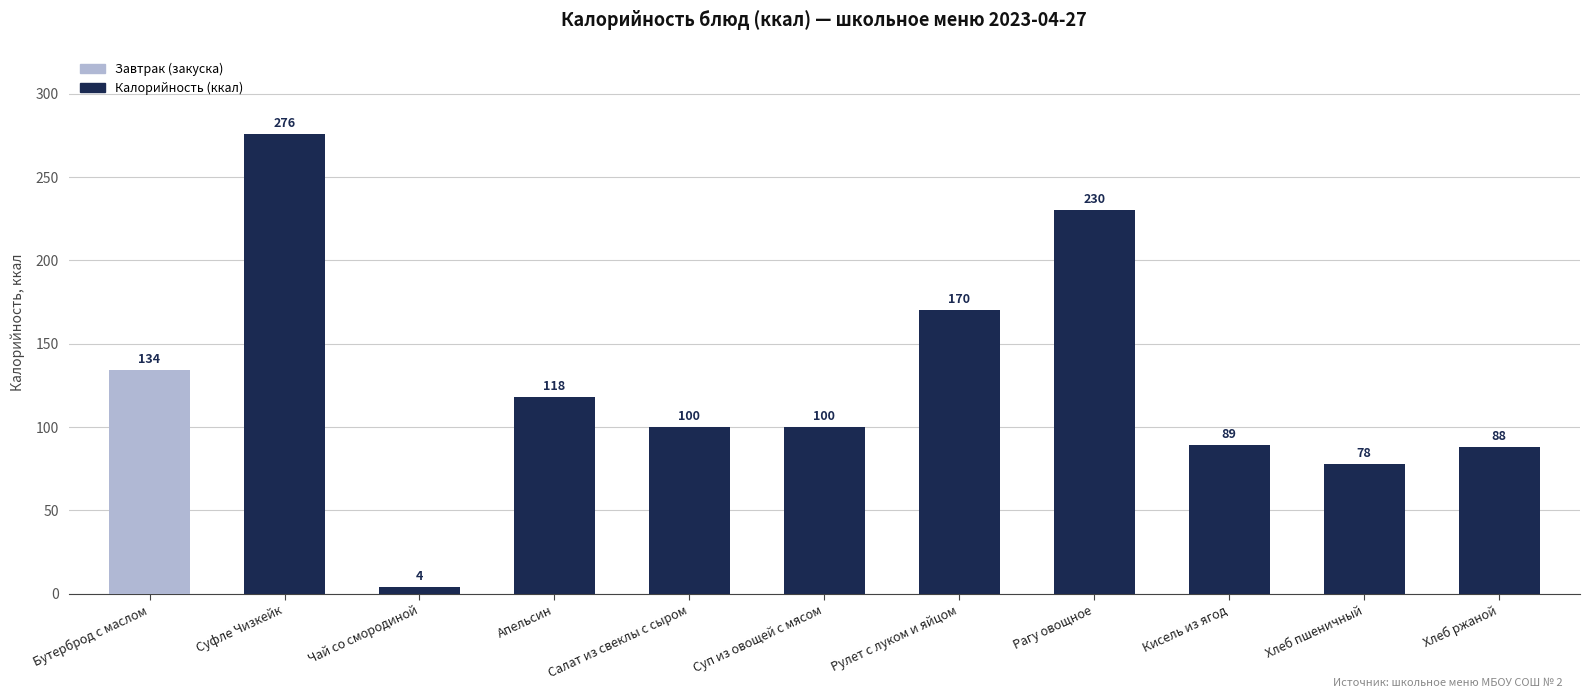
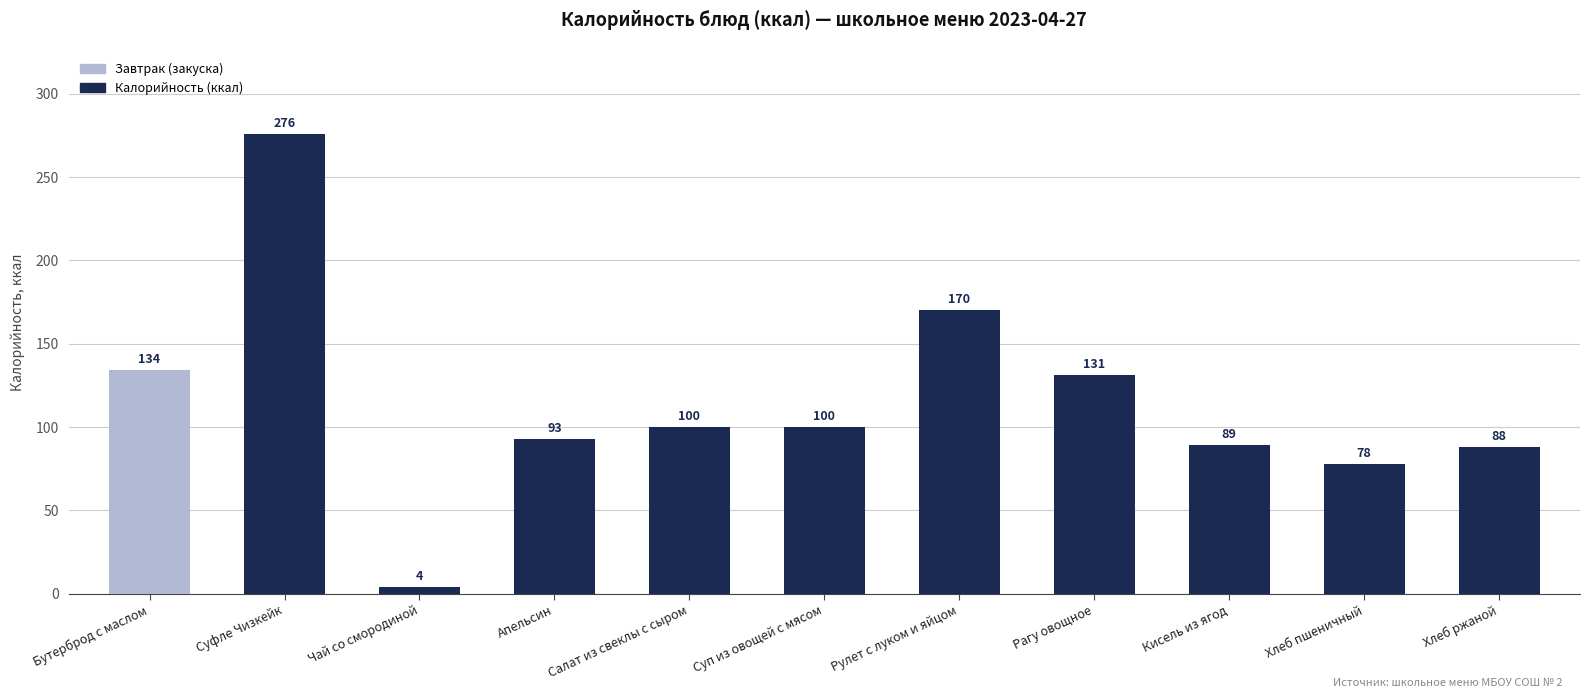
Апельсин: 118 -> 93
Рагу овощное: 230 -> 131
